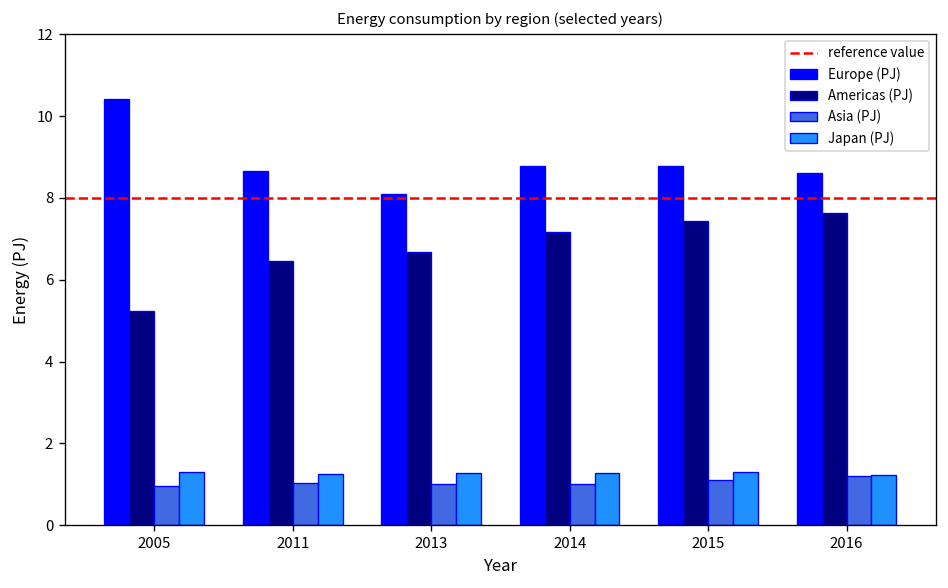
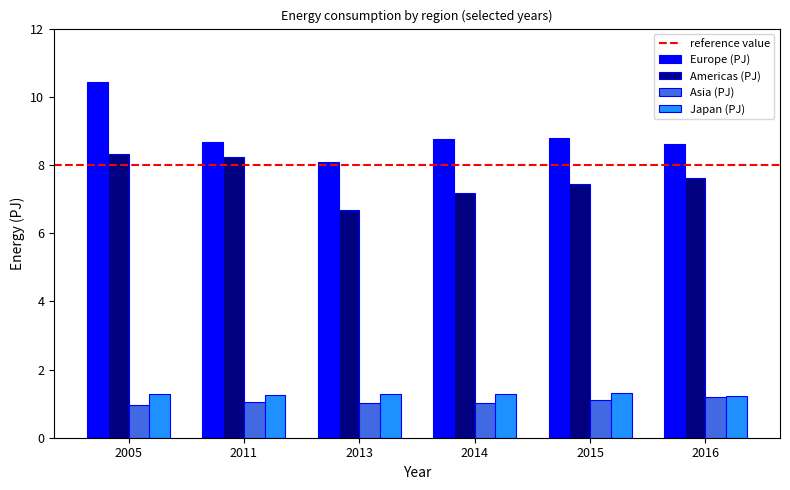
Americas (PJ), 2005: 5.2 -> 8.3
Americas (PJ), 2011: 6.5 -> 8.2
